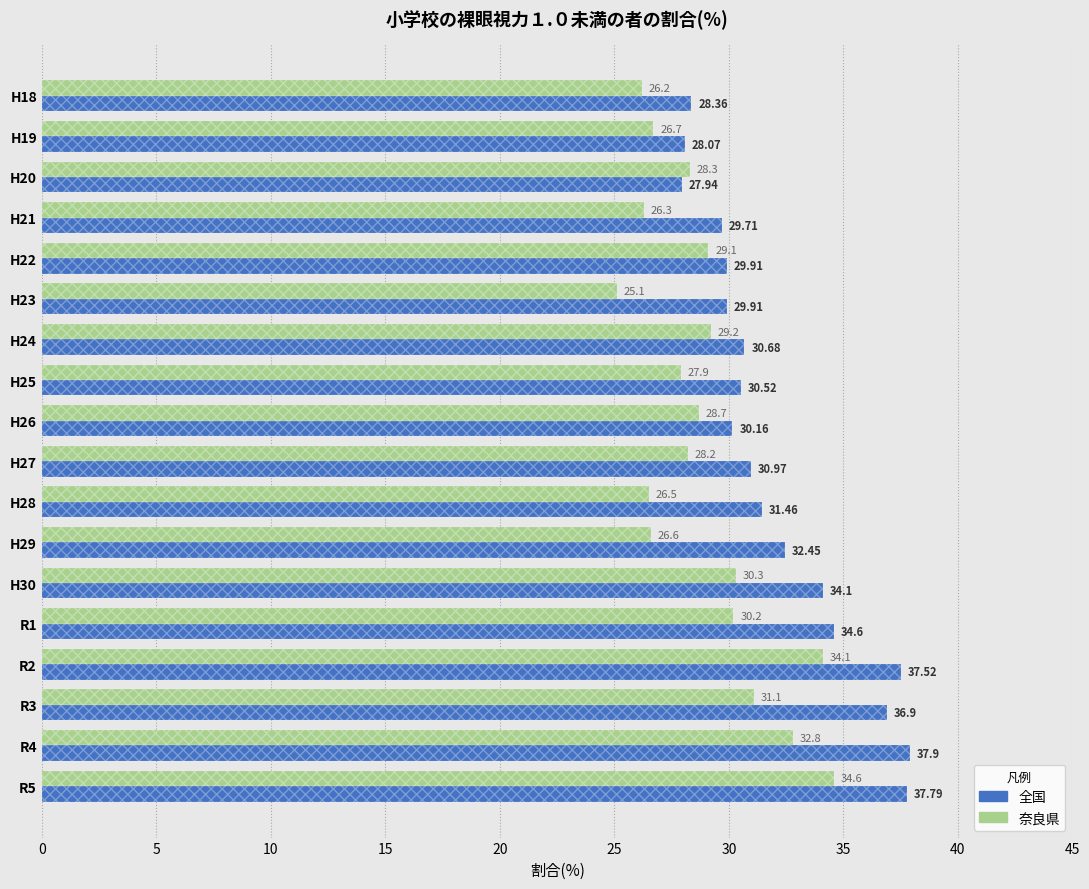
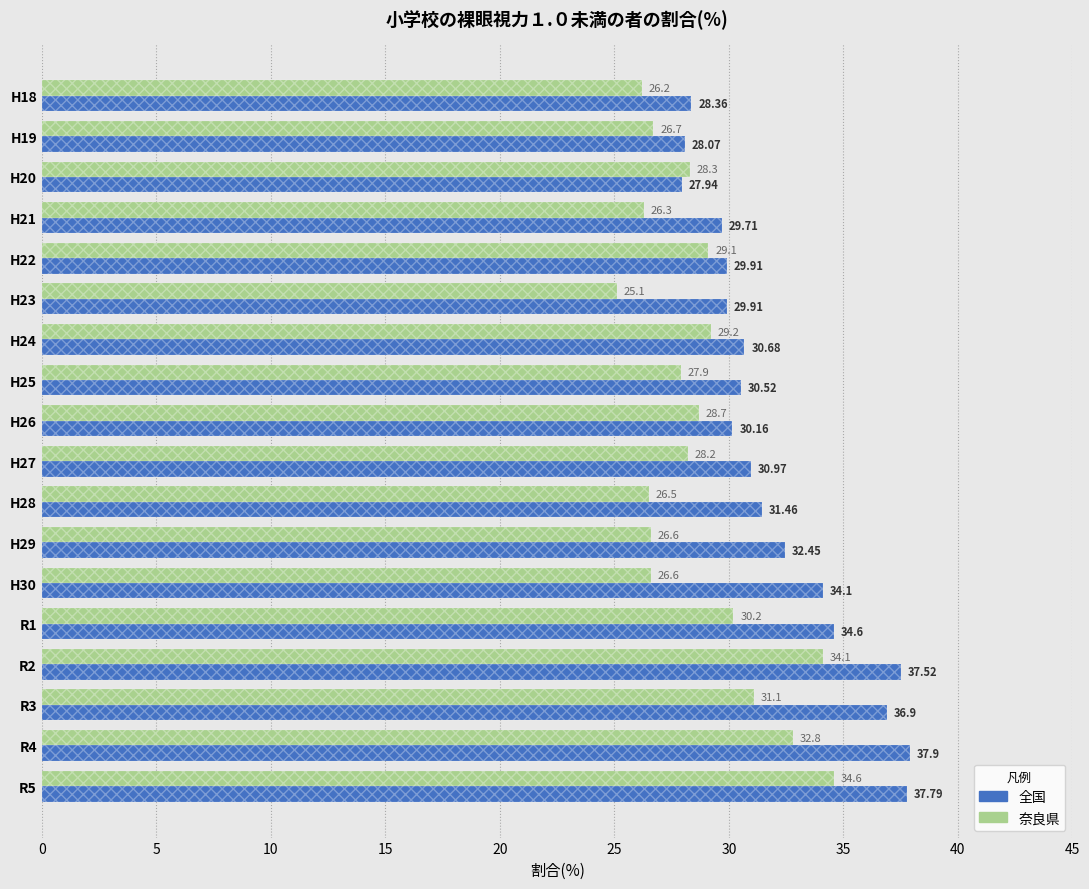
奈良県, H30: 30.3 -> 26.6
